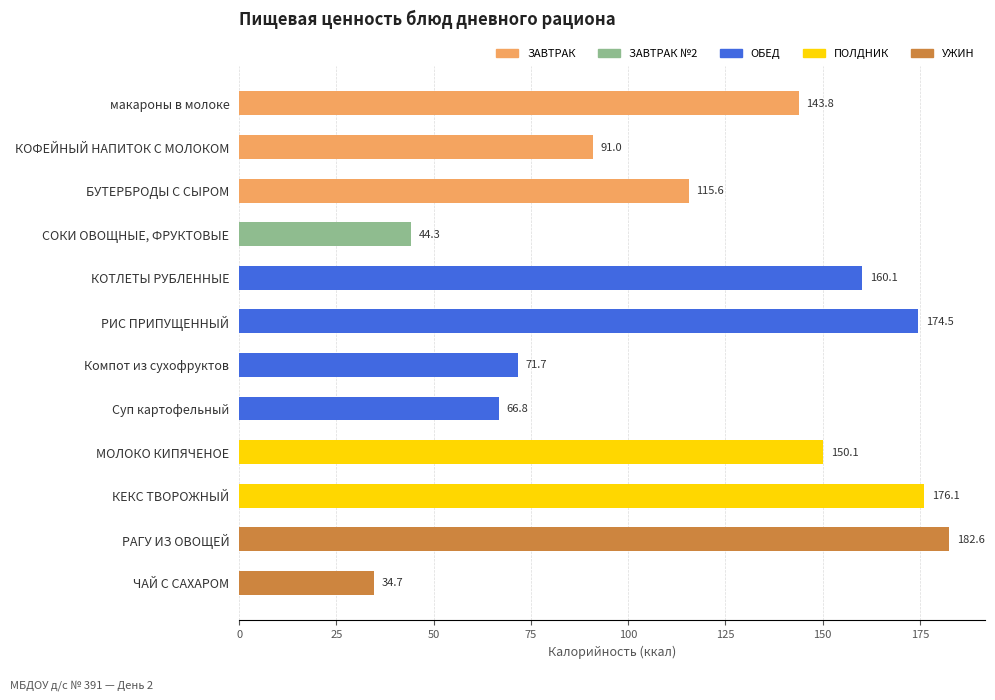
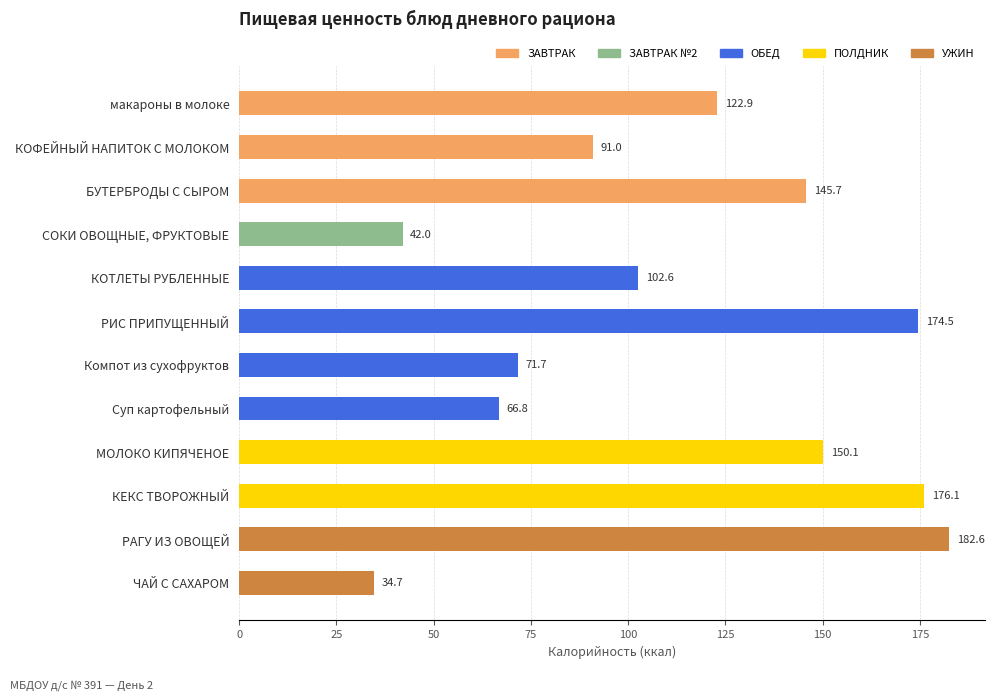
макароны в молоке: 143.8 -> 122.9
БУТЕРБРОДЫ С СЫРОМ: 115.6 -> 145.7
СОКИ ОВОЩНЫЕ, ФРУКТОВЫЕ: 44.3 -> 42.0
КОТЛЕТЫ РУБЛЕННЫЕ: 160.1 -> 102.6
